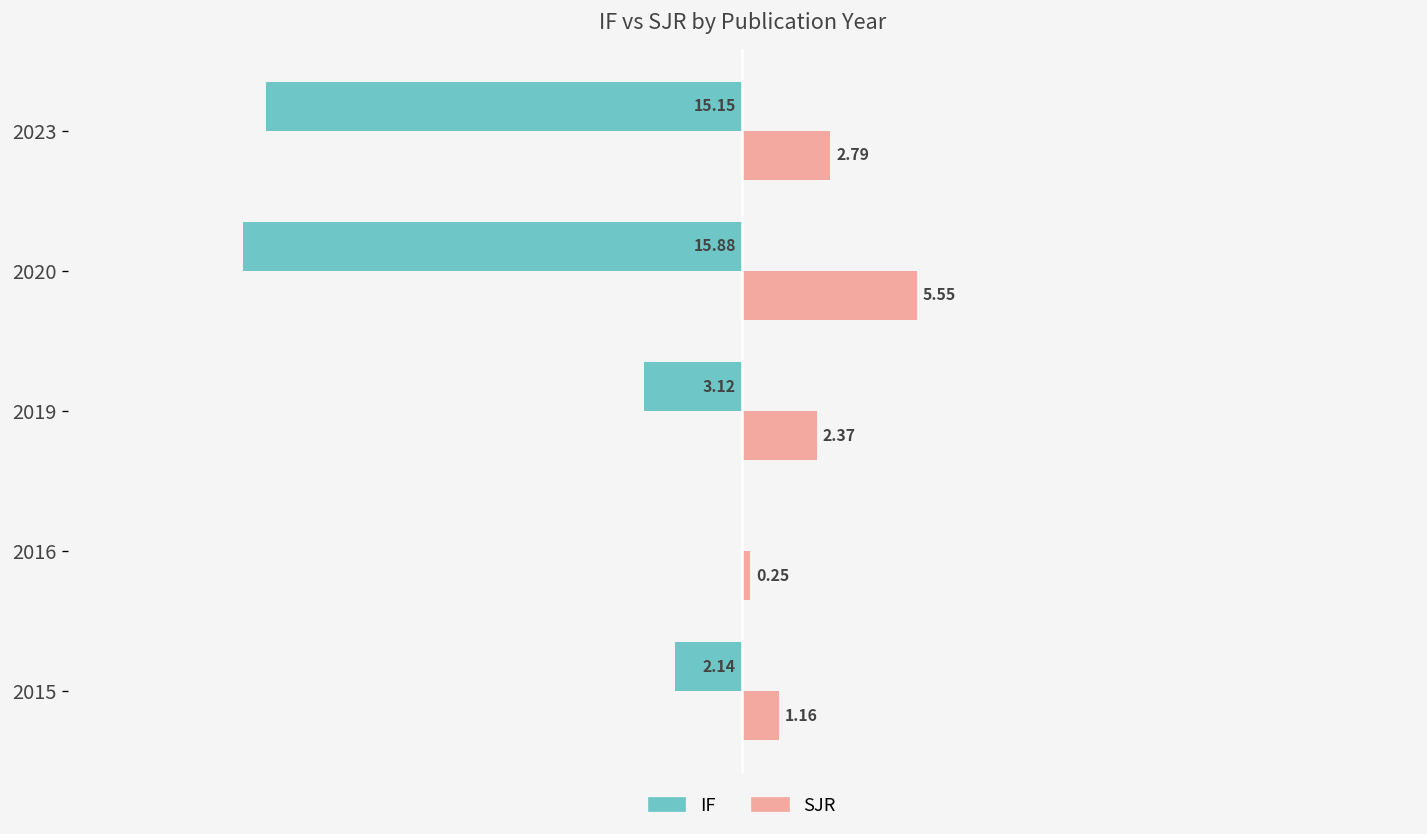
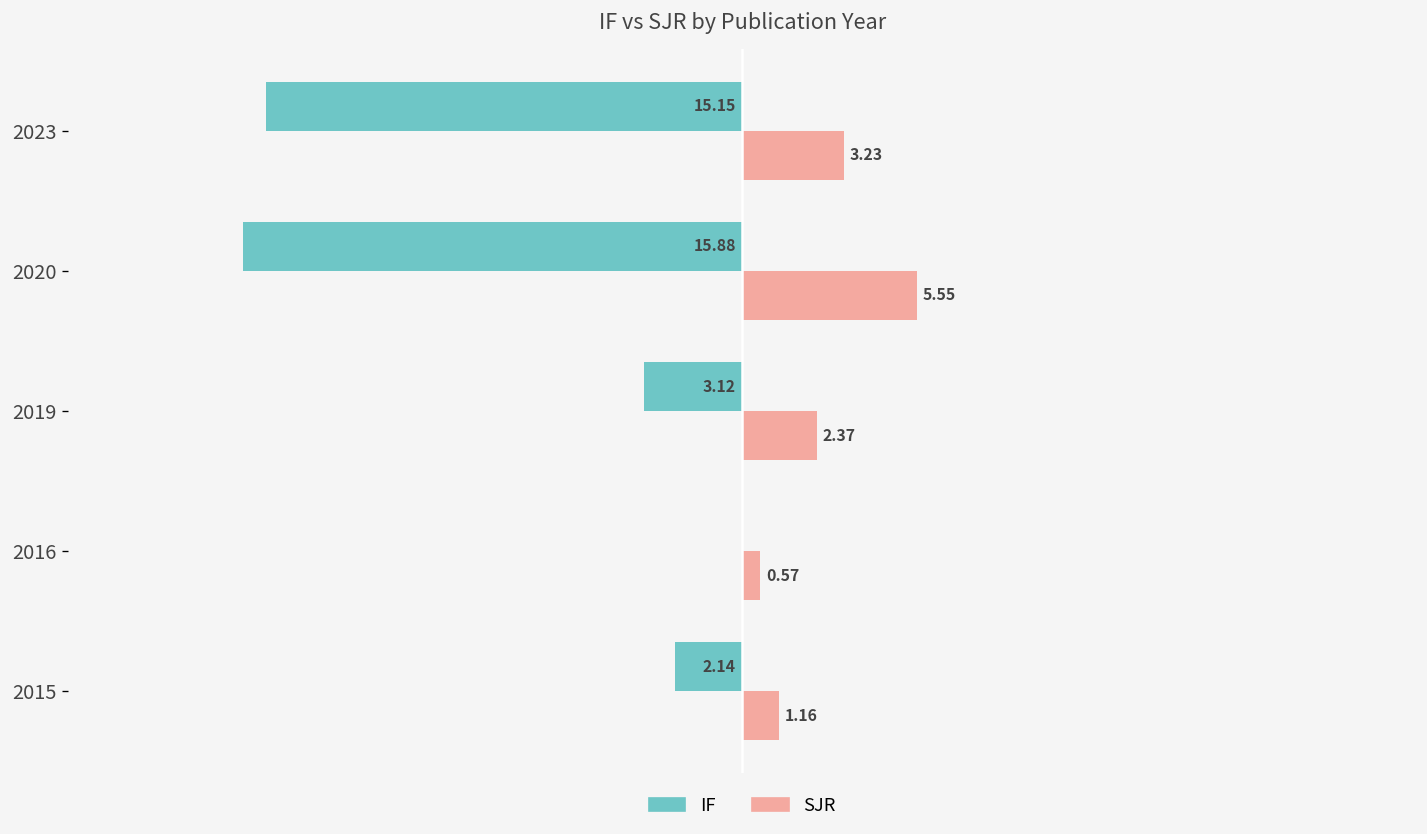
SJR, 2023: 2.79 -> 3.23
SJR, 2016: 0.25 -> 0.57
